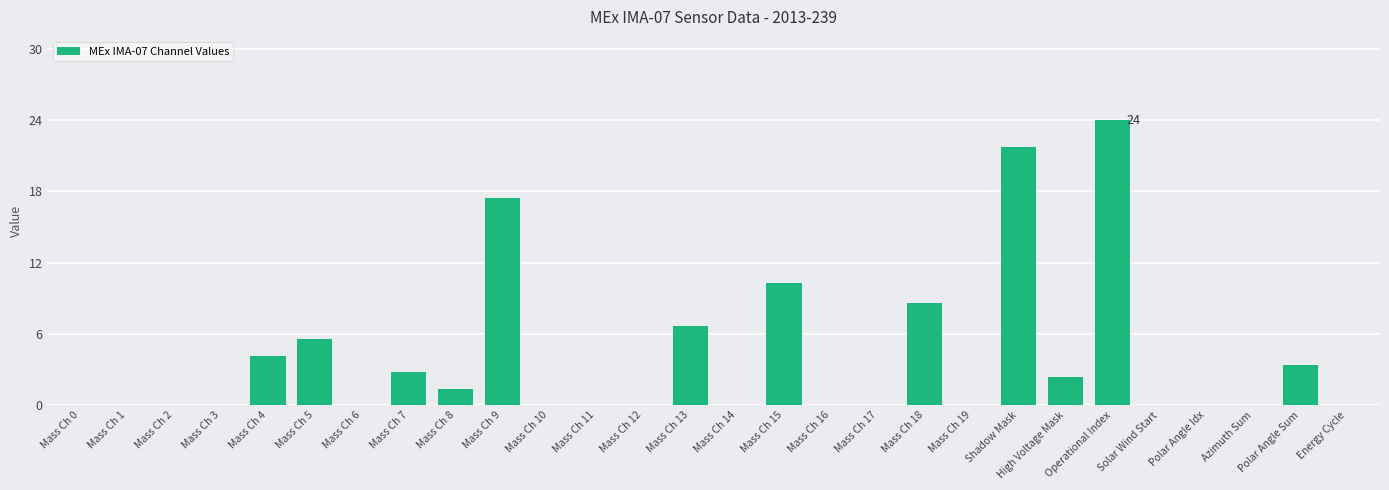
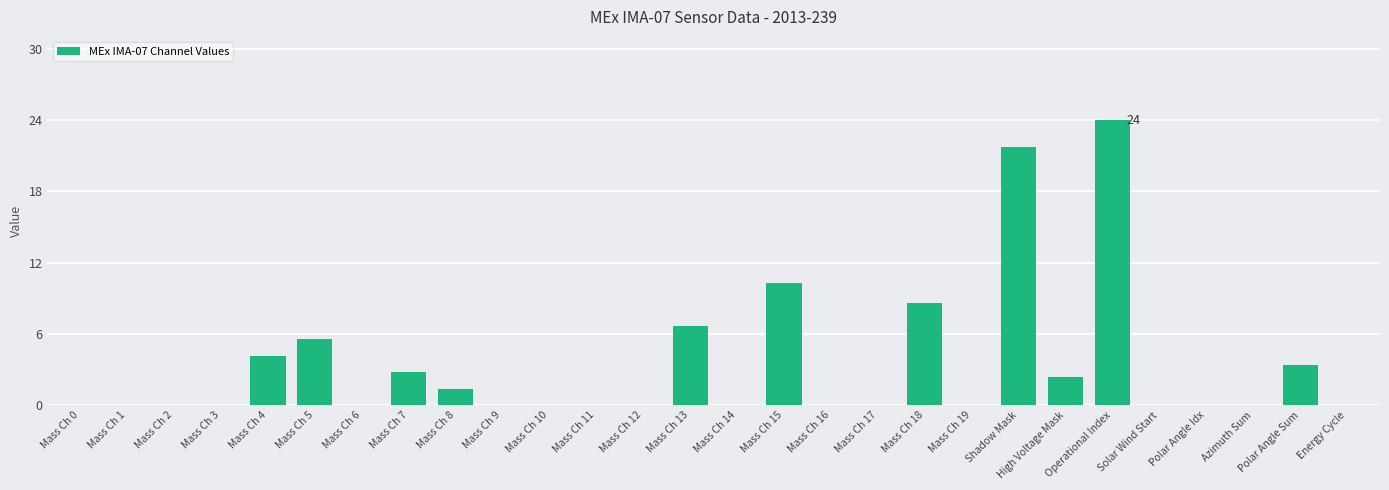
Mass Ch 9: 17.4 -> 0.0
